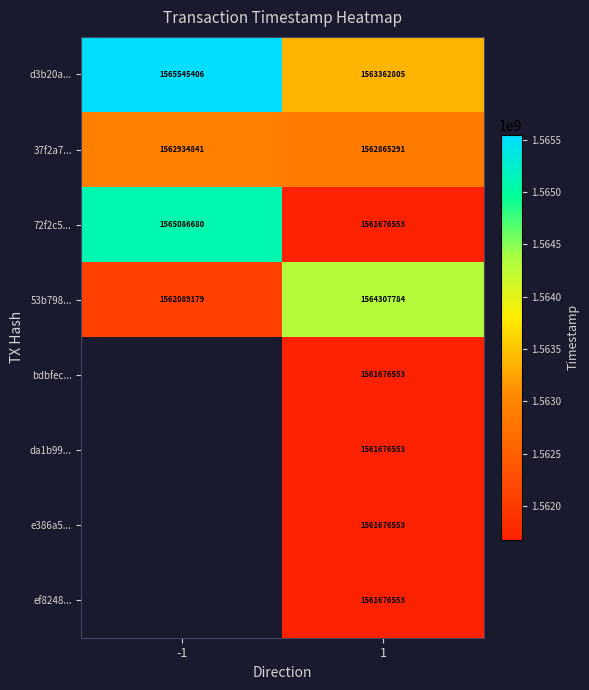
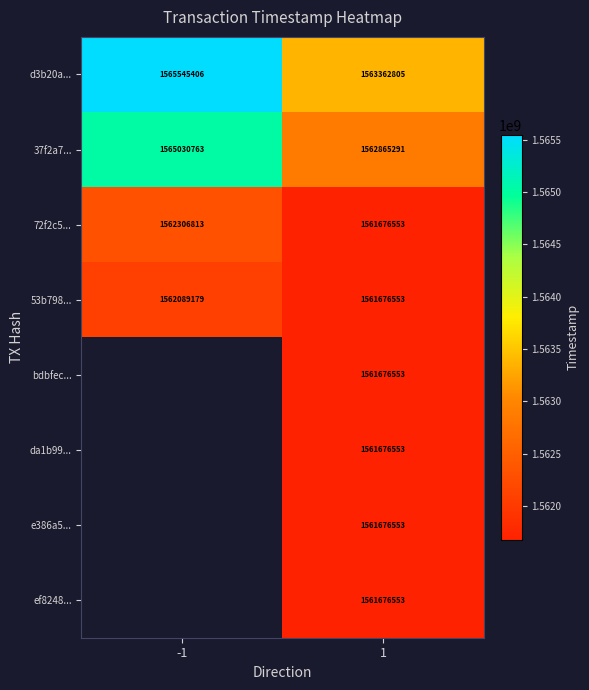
37f2a7..., -1: 1562934841 -> 1565030763
72f2c5..., -1: 1565086680 -> 1562306813
53b798..., 1: 1564307784 -> 1561676553
